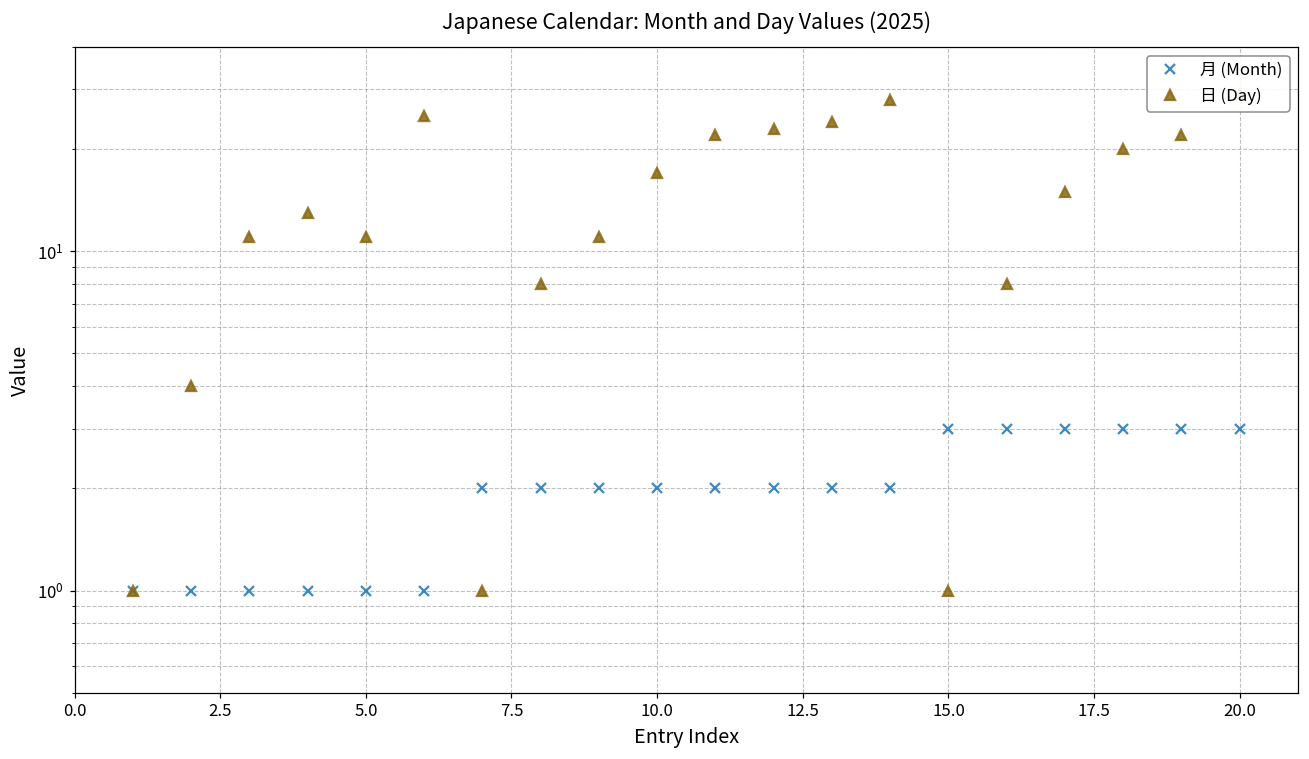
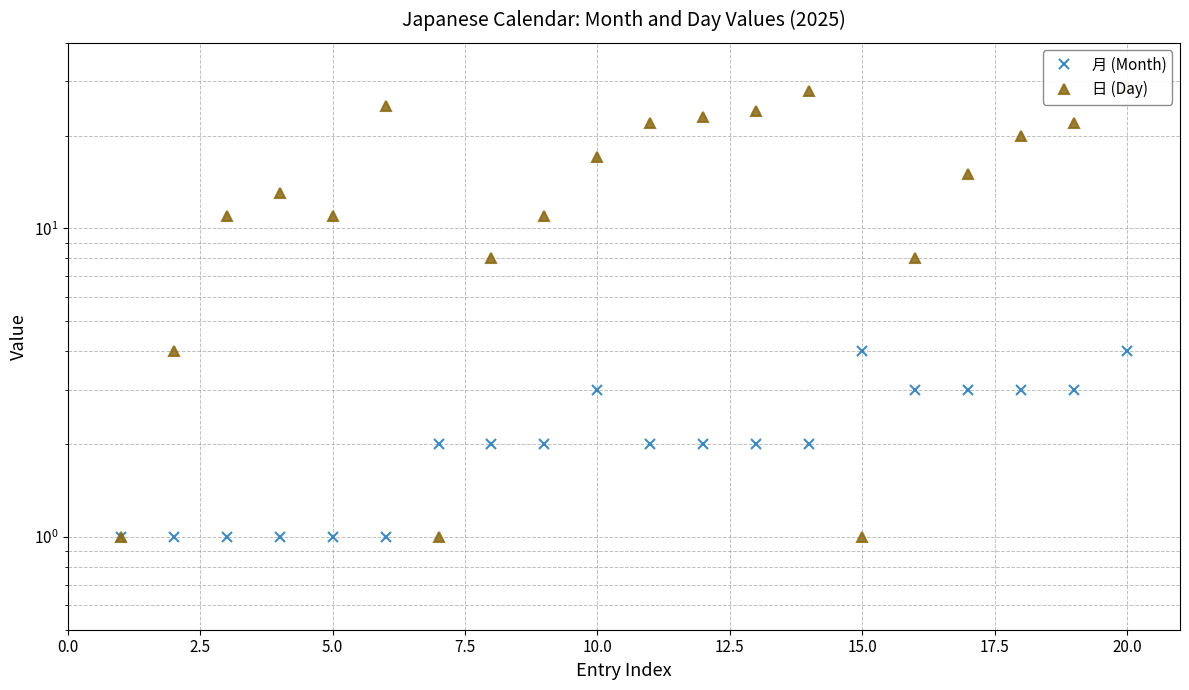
月 (Month), 10.0: 2 -> 3
月 (Month), 15.0: 3 -> 4
月 (Month), 20.0: 3 -> 4
